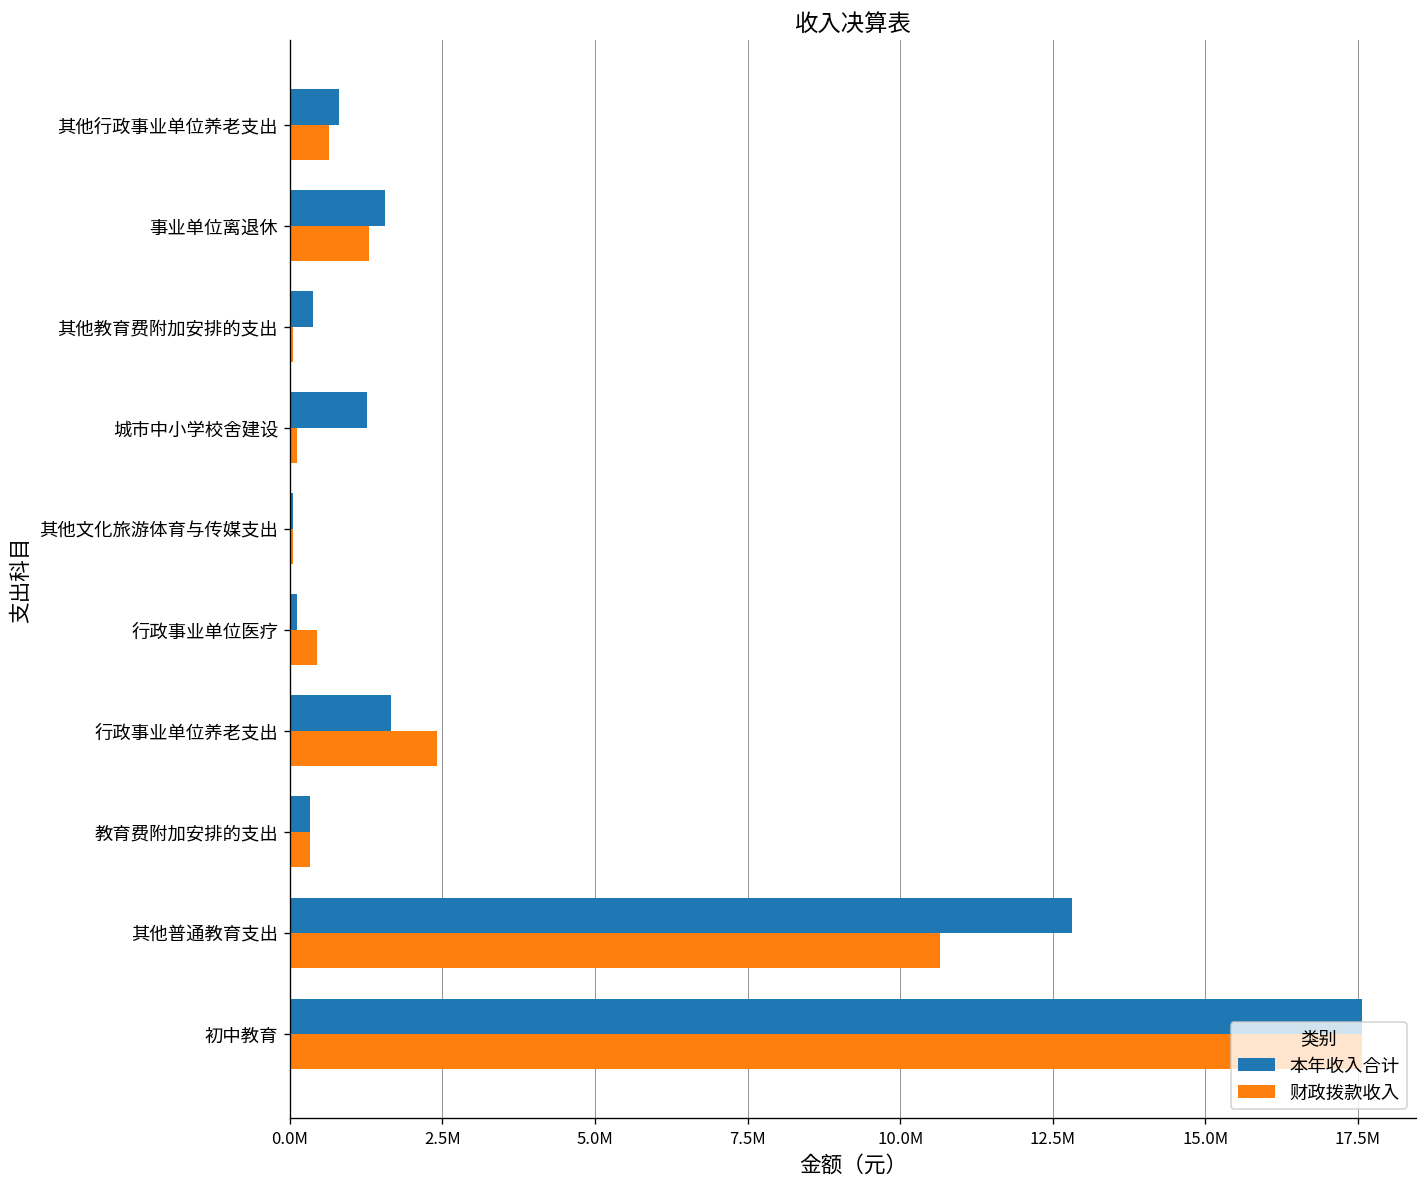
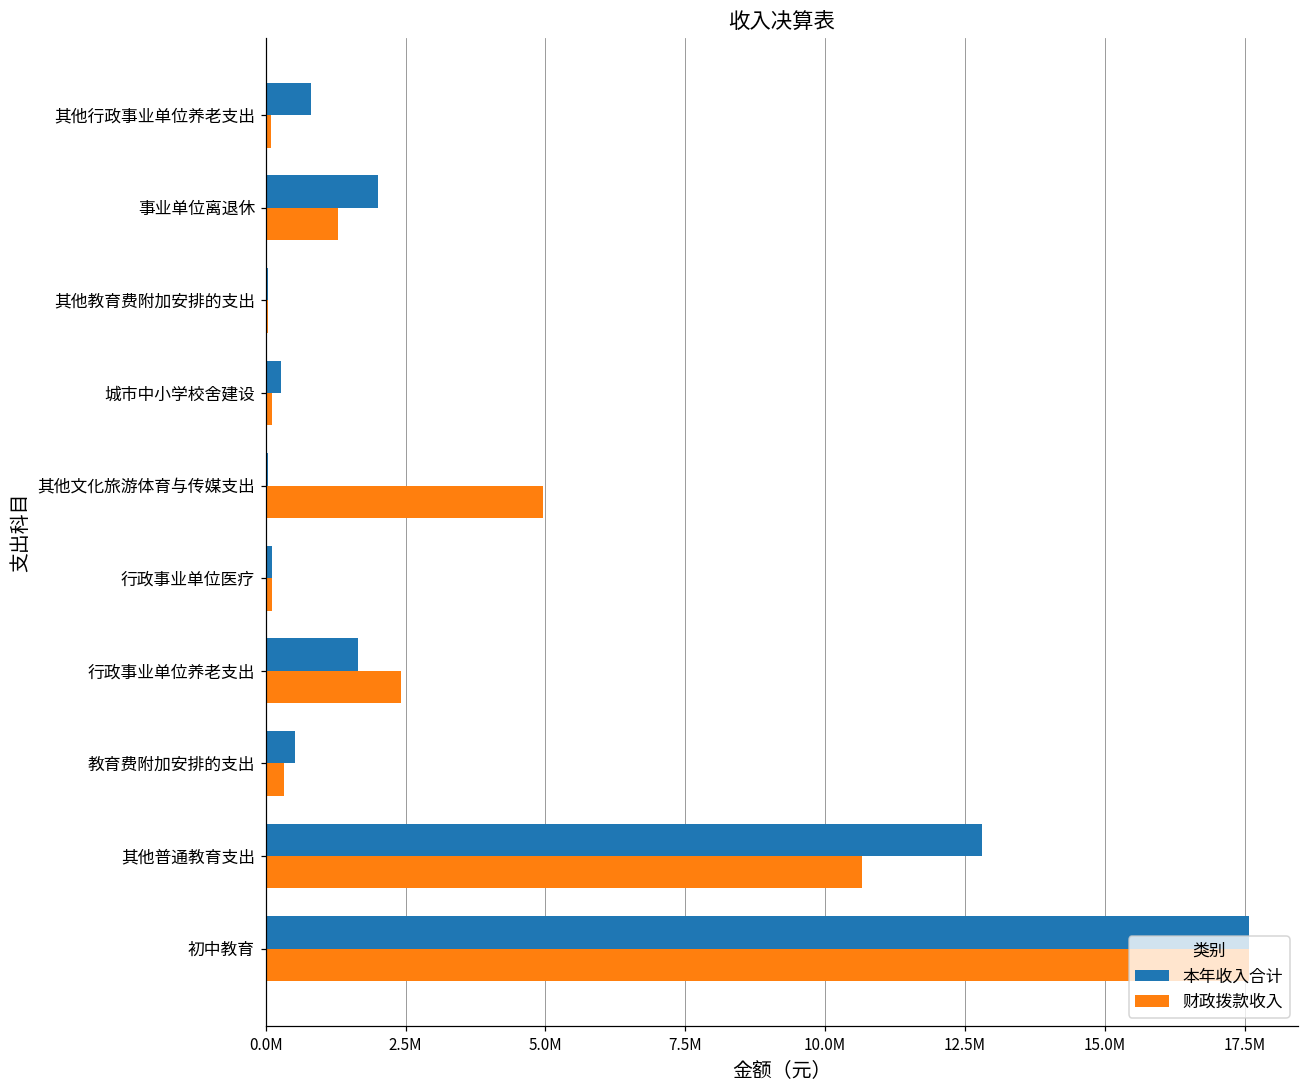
财政拨款收入, 其他行政事业单位养老支出: 600000 -> 100000
本年收入合计, 事业单位离退休: 1600000 -> 2000000
本年收入合计, 其他教育费附加安排的支出: 400000 -> 0
本年收入合计, 城市中小学校舍建设: 1300000 -> 300000
财政拨款收入, 其他文化旅游体育与传媒支出: 100000 -> 5000000
财政拨款收入, 行政事业单位医疗: 400000 -> 100000
本年收入合计, 教育费附加安排的支出: 300000 -> 500000
